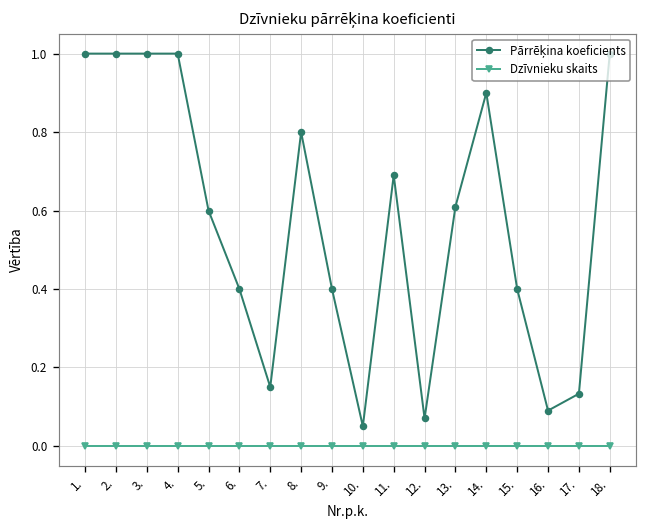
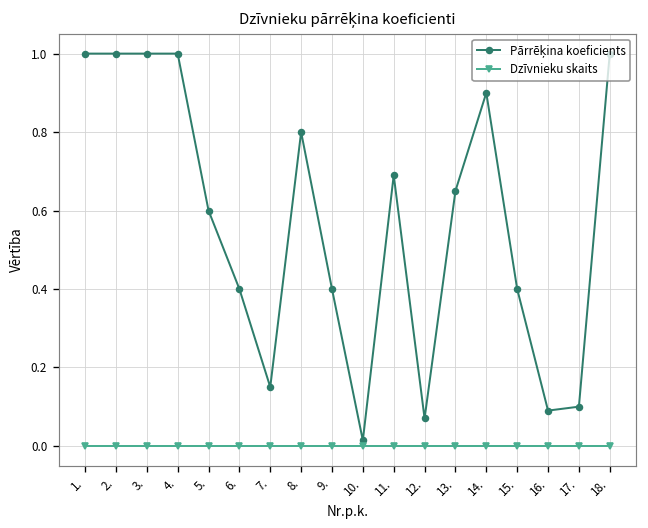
Pārrēķina koeficients, 10.: 0.05 -> 0.01
Pārrēķina koeficients, 13.: 0.61 -> 0.65
Pārrēķina koeficients, 17.: 0.13 -> 0.10
